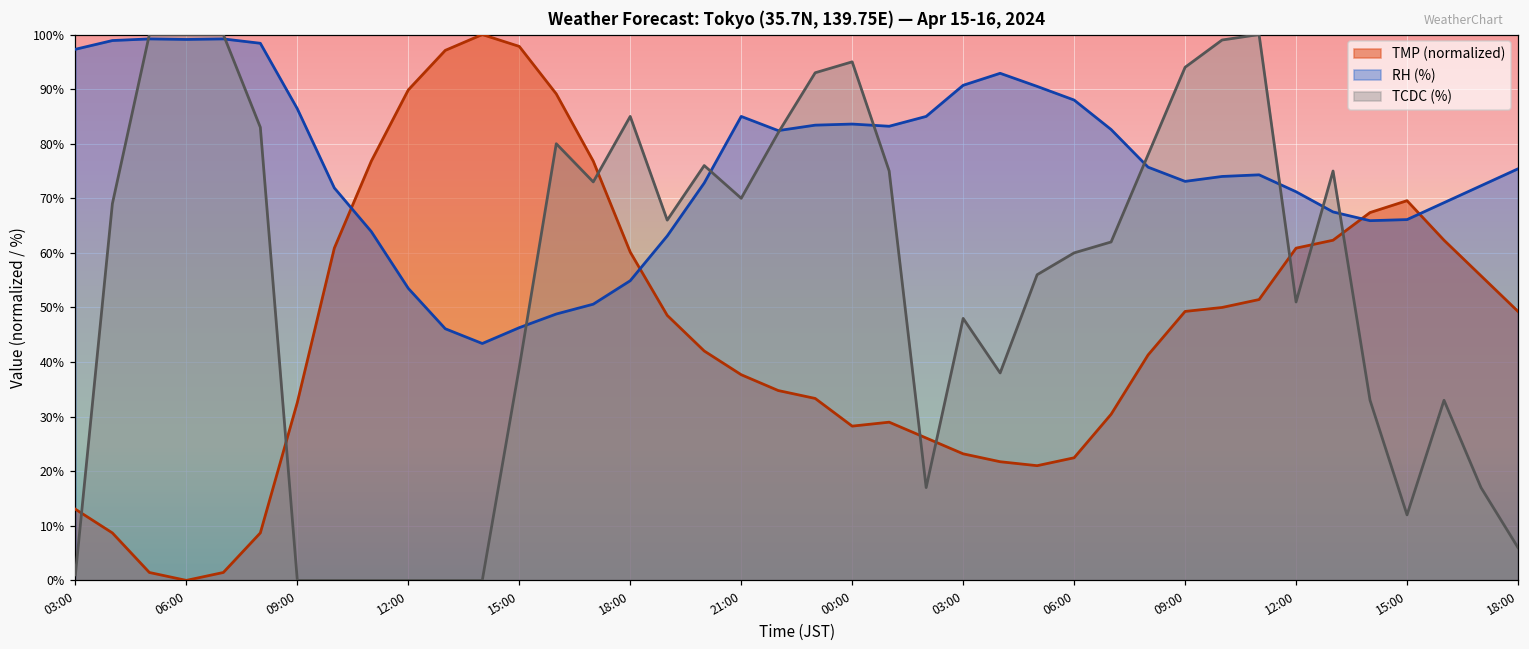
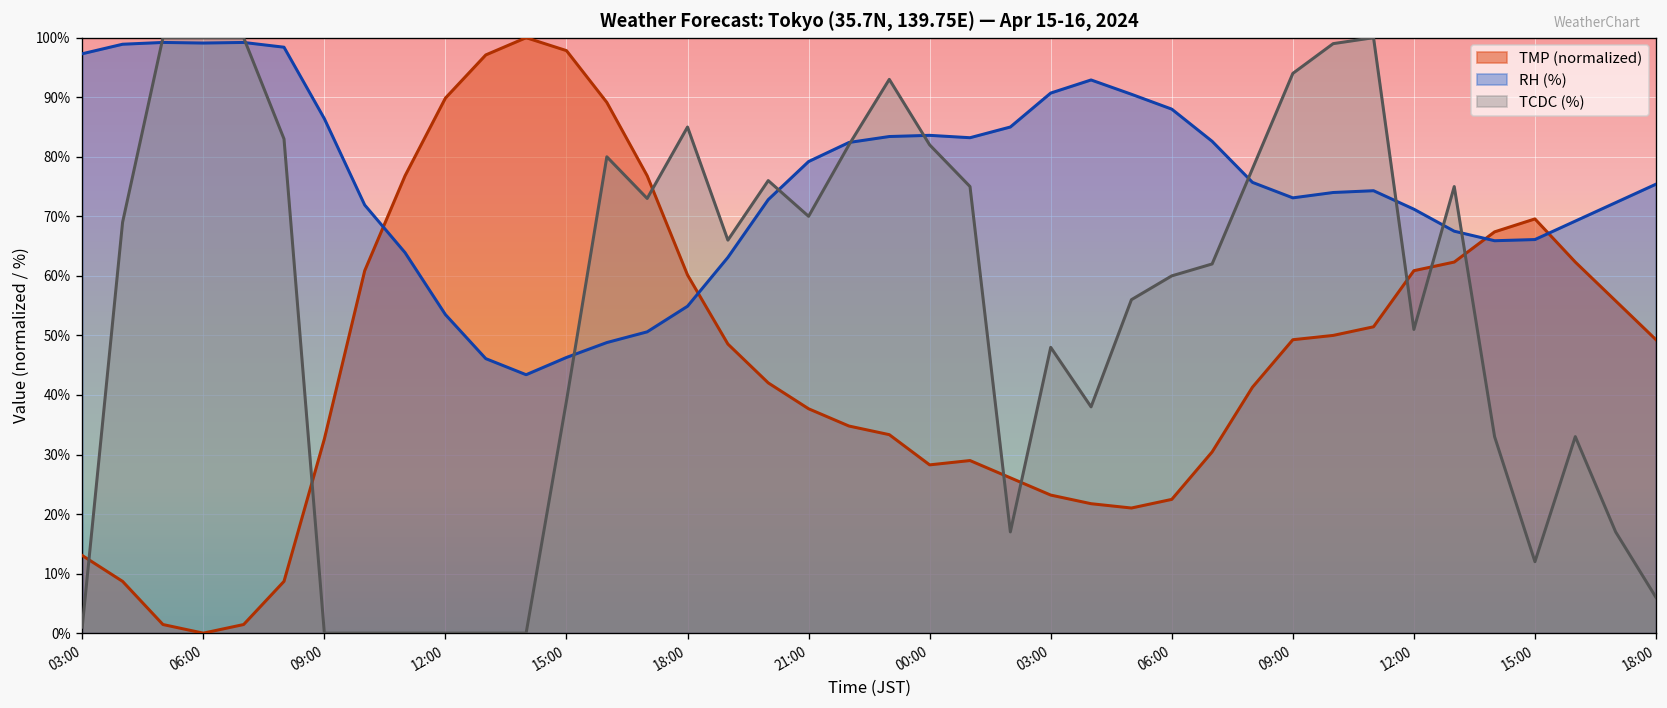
RH (%), 21:00: 85% -> 79%
TCDC (%), 00:00: 95% -> 82%
